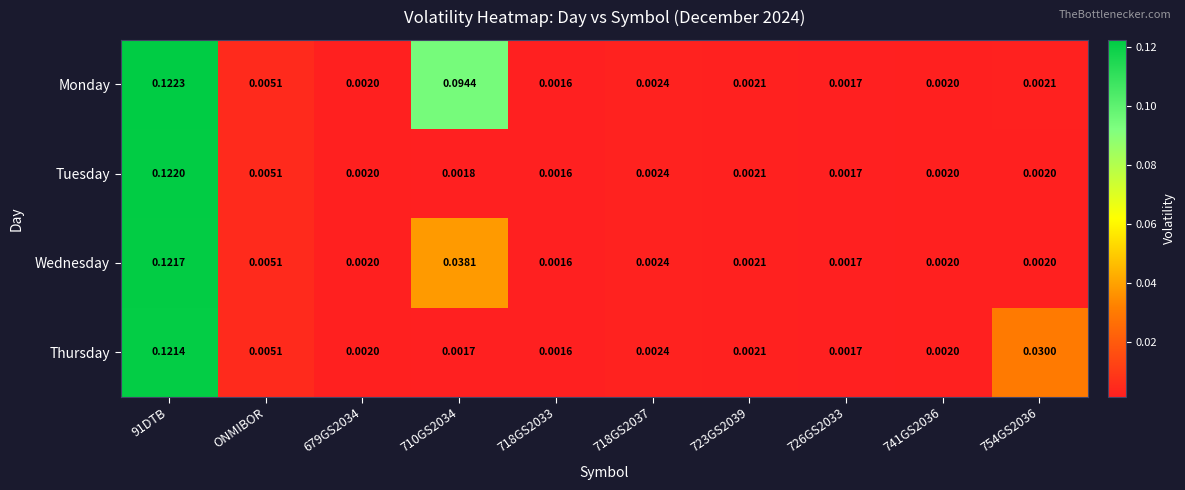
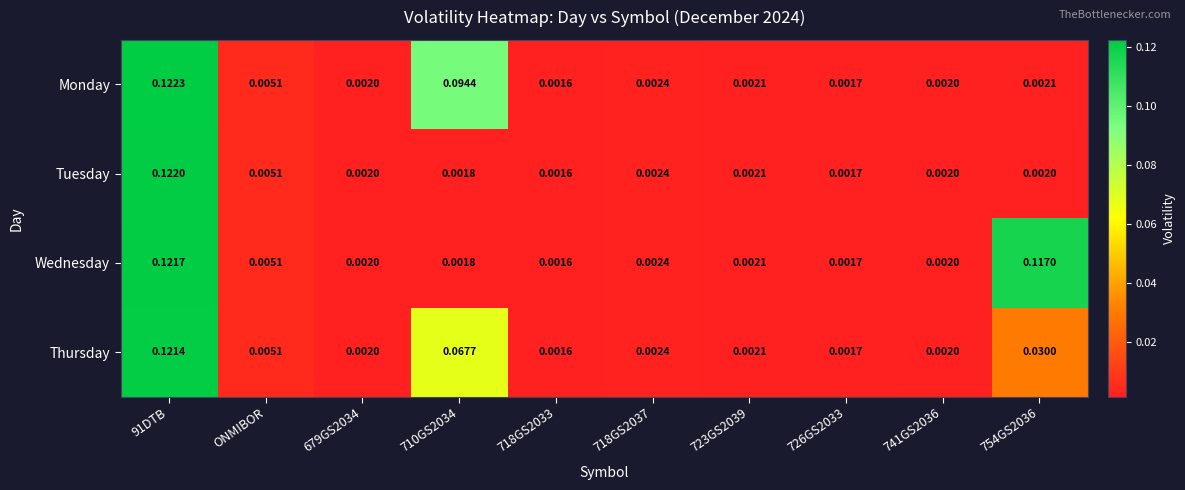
Wednesday, 710GS2034: 0.0381 -> 0.0018
Wednesday, 754GS2036: 0.0020 -> 0.1170
Thursday, 710GS2034: 0.0017 -> 0.0677
